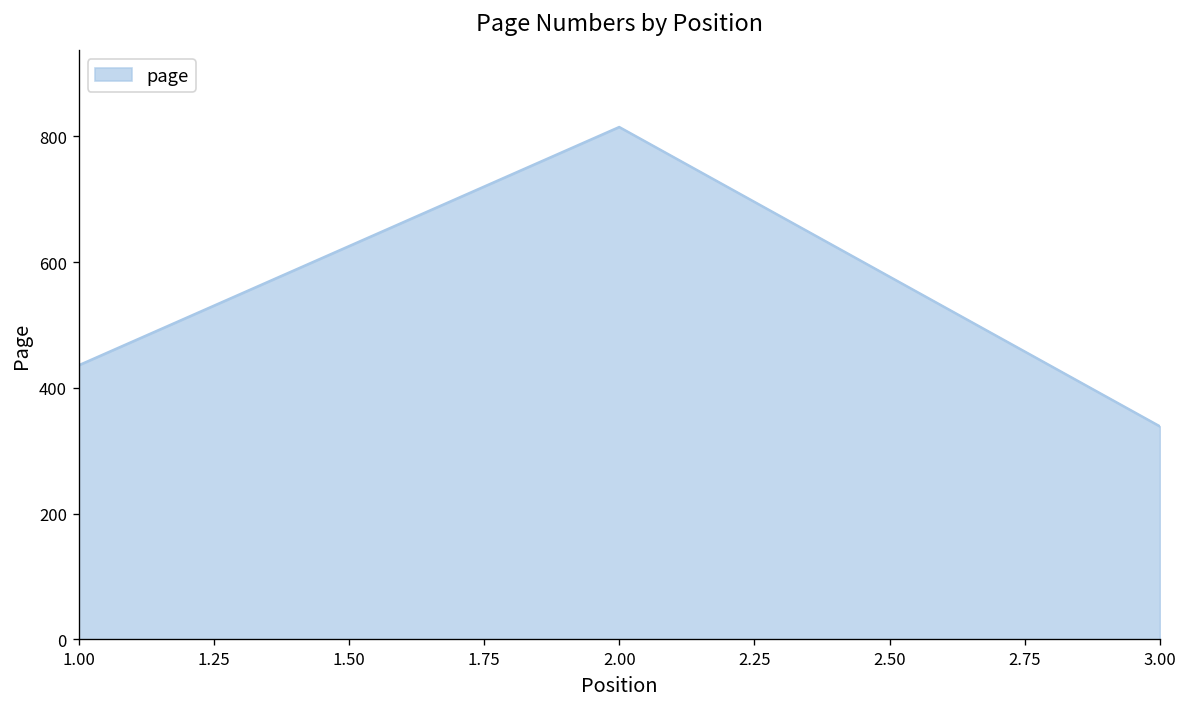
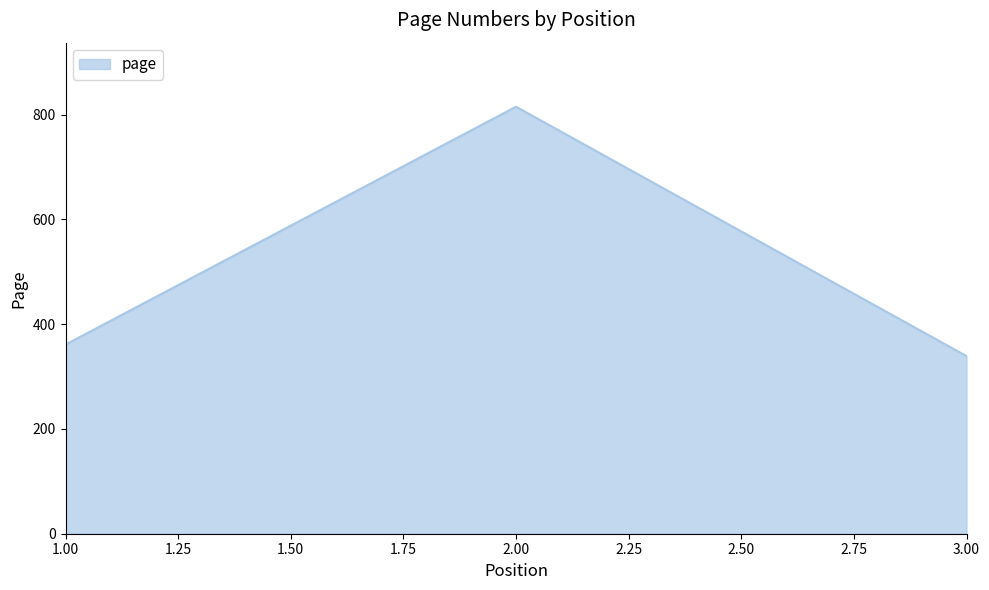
1.00: 440 -> 360
